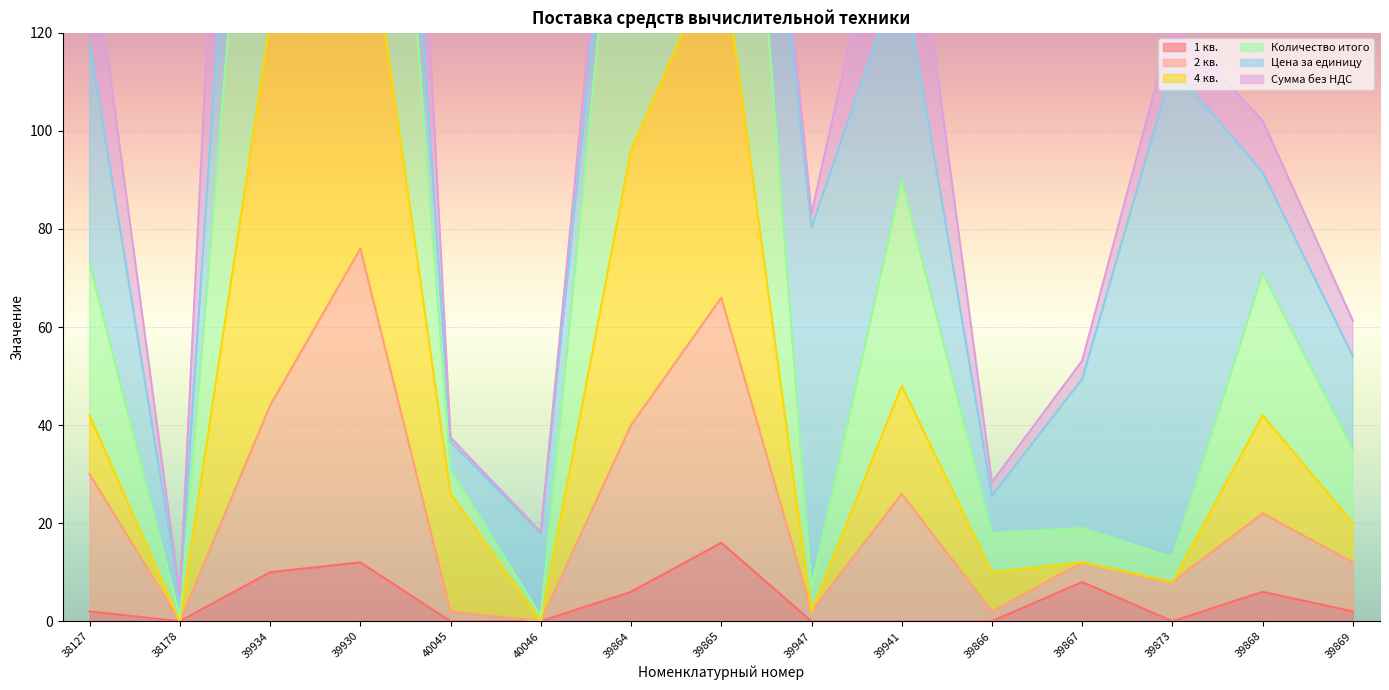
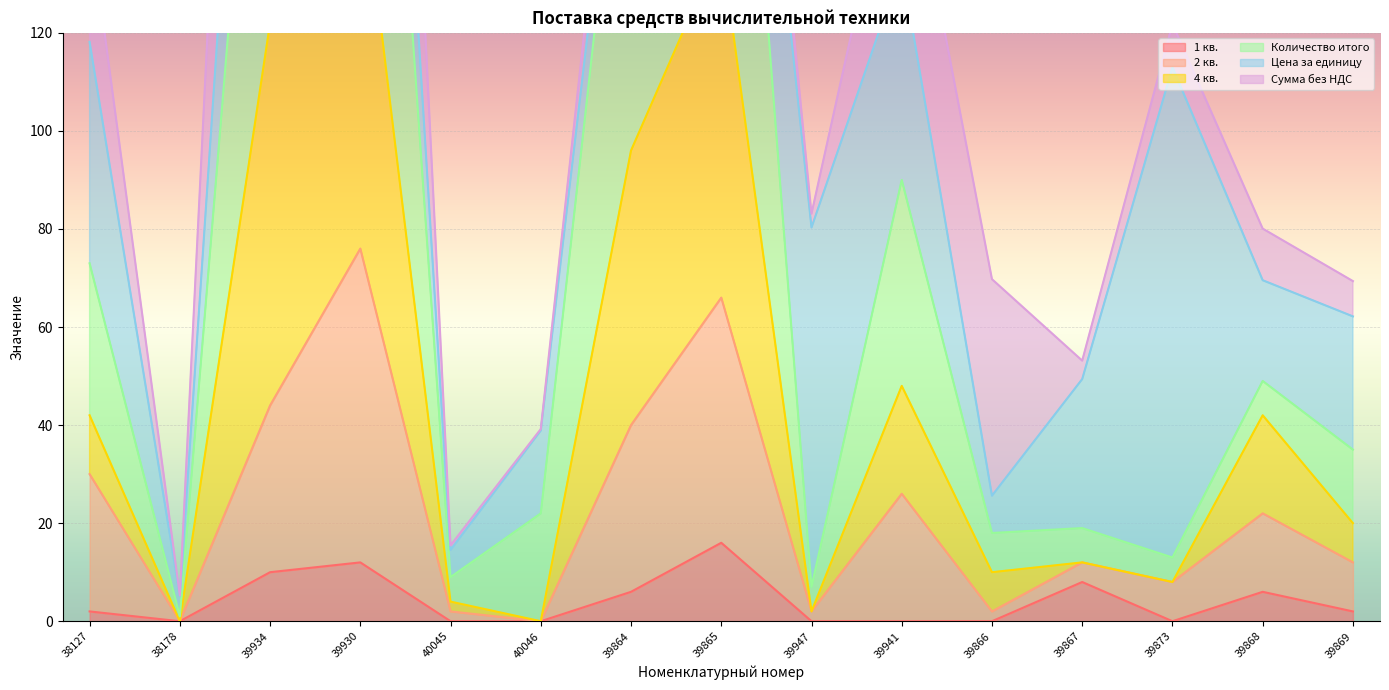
4 кв., 40045: 24 -> 2
Количество итого, 40046: 1 -> 22
Сумма без НДС, 39866: 3 -> 44
Количество итого, 39868: 29 -> 7
Цена за единицу, 39869: 19 -> 27
